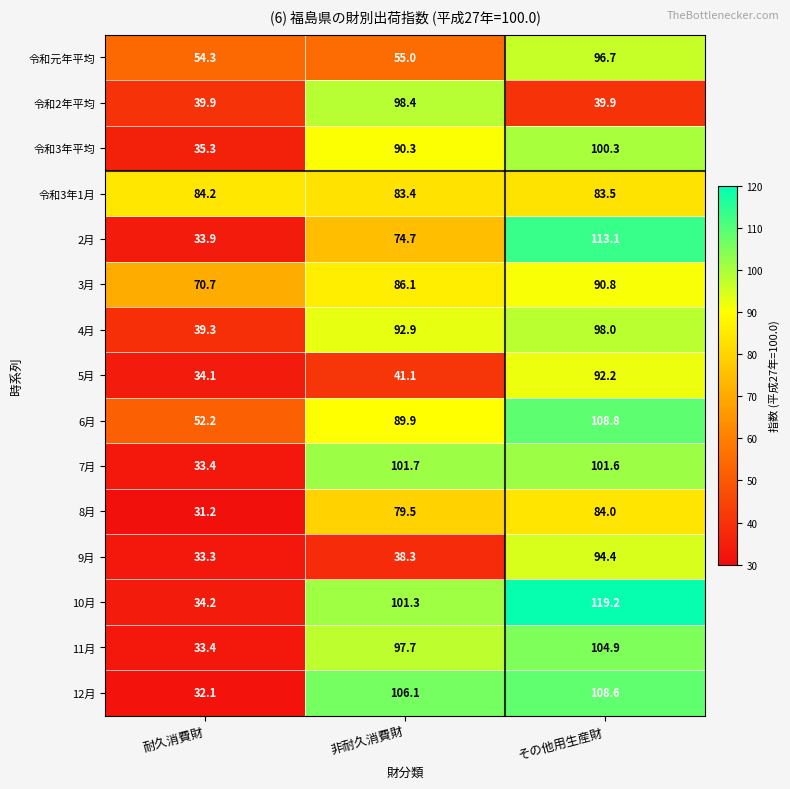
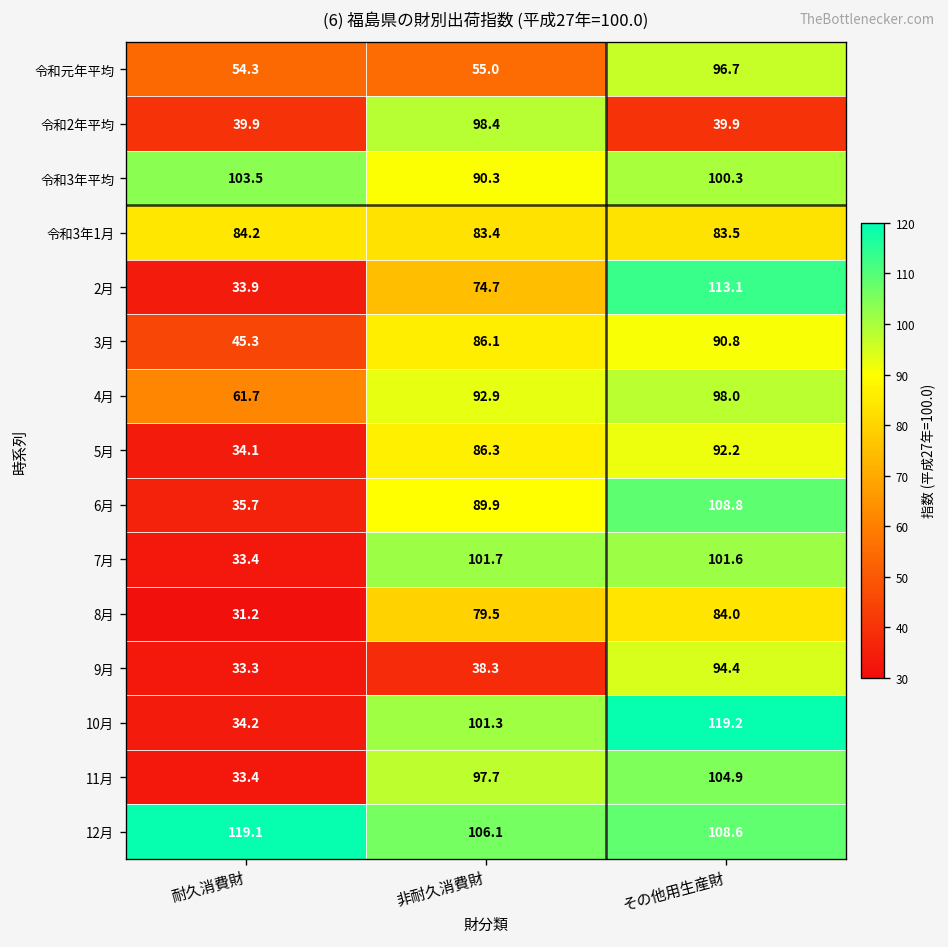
令和3年平均, 耐久消費財: 35.3 -> 103.5
3月, 耐久消費財: 70.7 -> 45.3
4月, 耐久消費財: 39.3 -> 61.7
5月, 非耐久消費財: 41.1 -> 86.3
6月, 耐久消費財: 52.2 -> 35.7
12月, 耐久消費財: 32.1 -> 119.1
